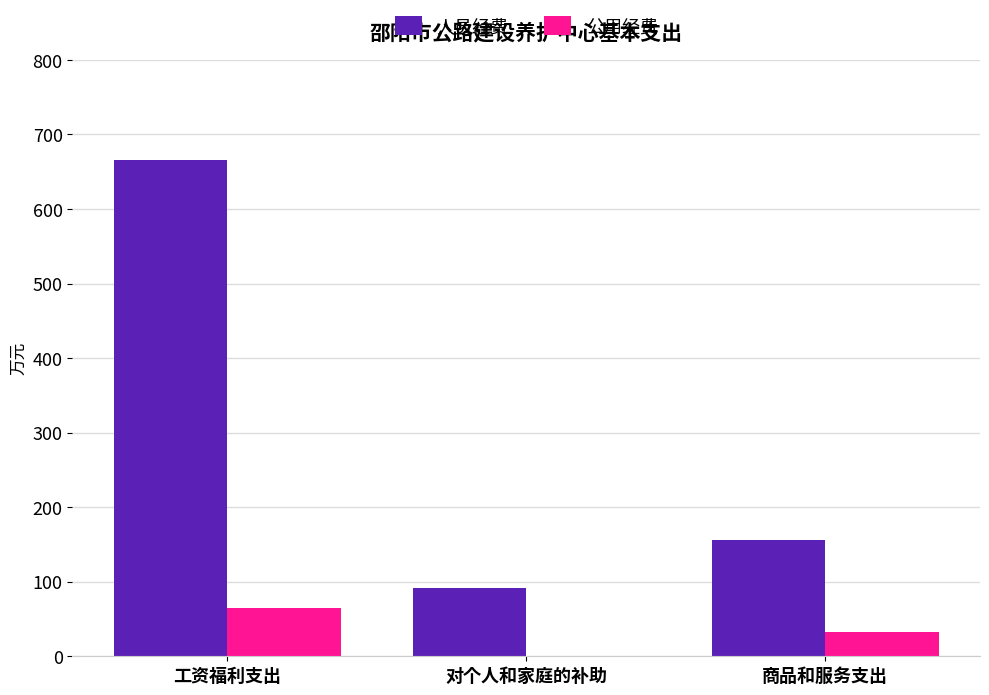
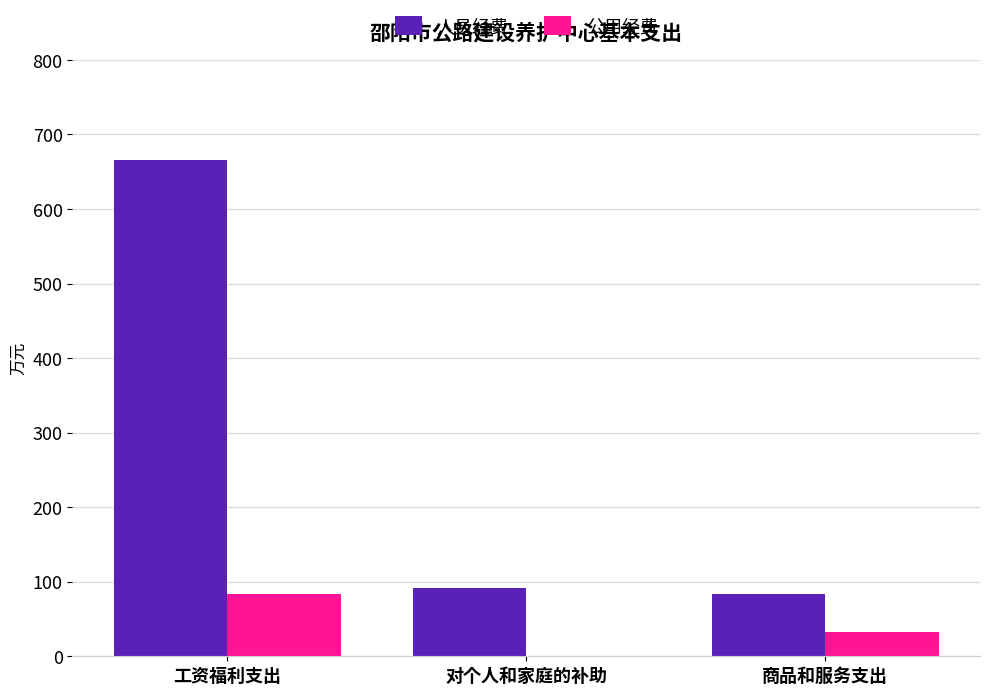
公用经费, 工资福利支出: 70 -> 80
人员经费, 商品和服务支出: 160 -> 80
